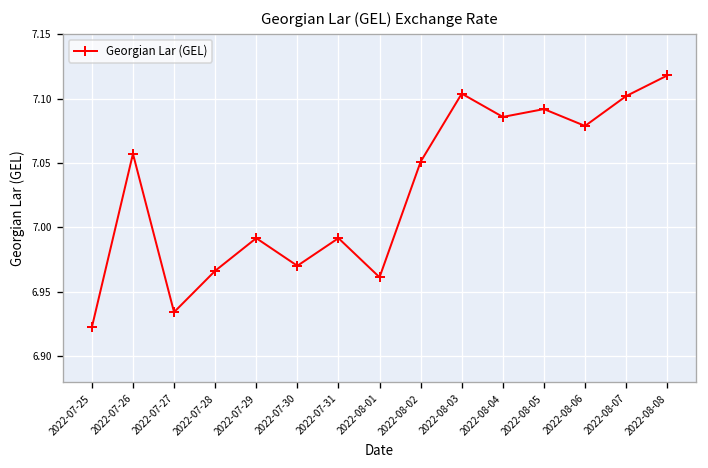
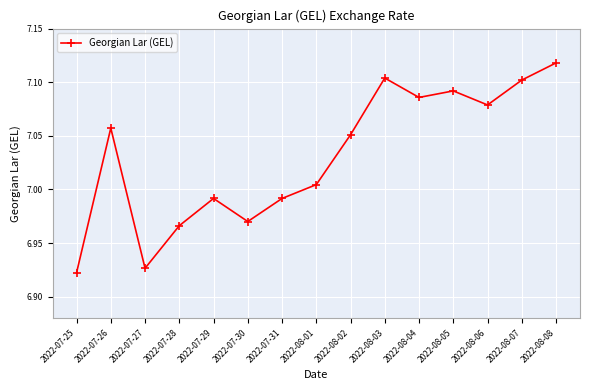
2022-07-27: 6.934 -> 6.927
2022-08-01: 6.961 -> 7.005
